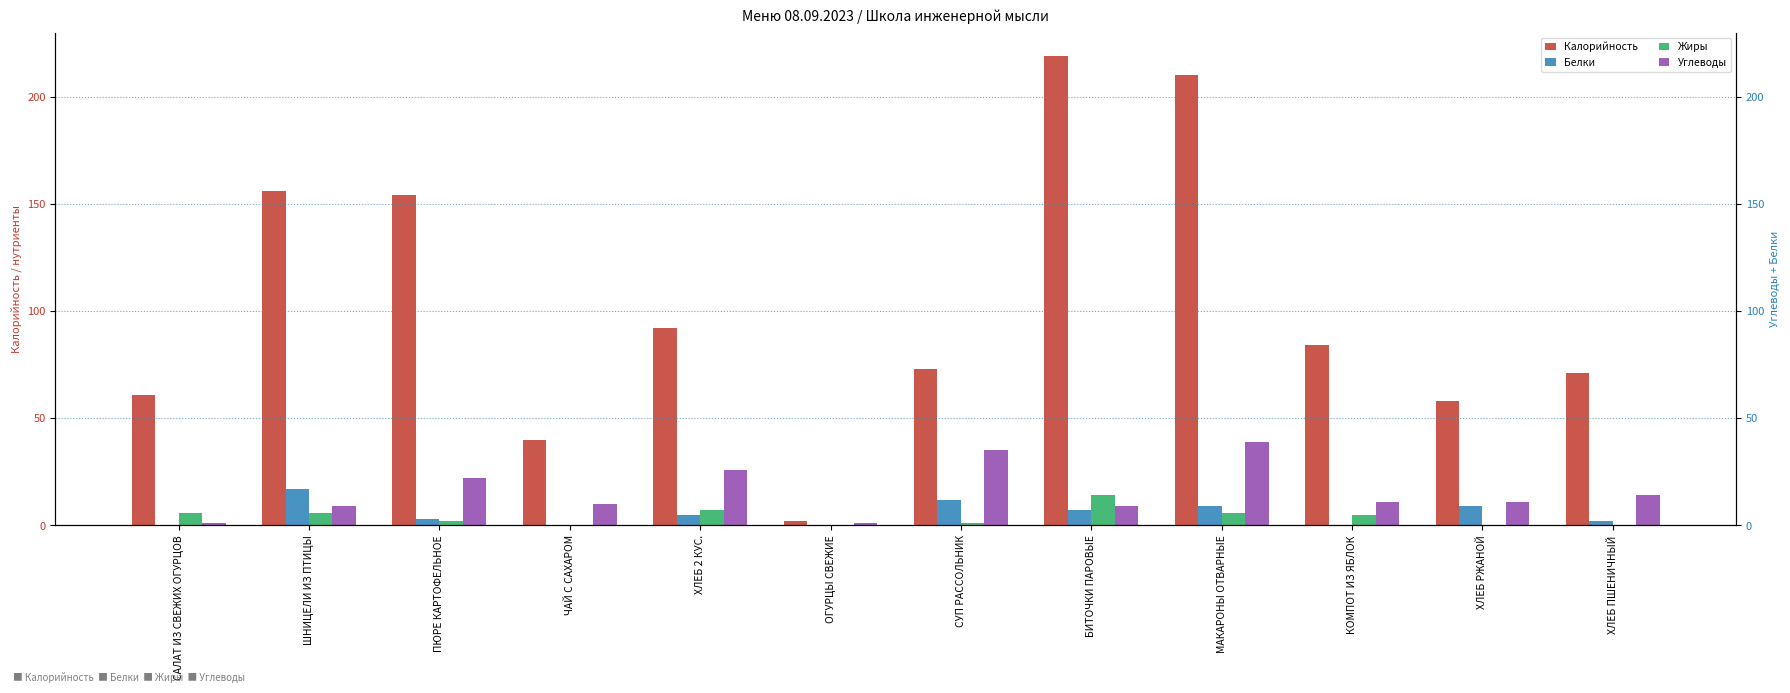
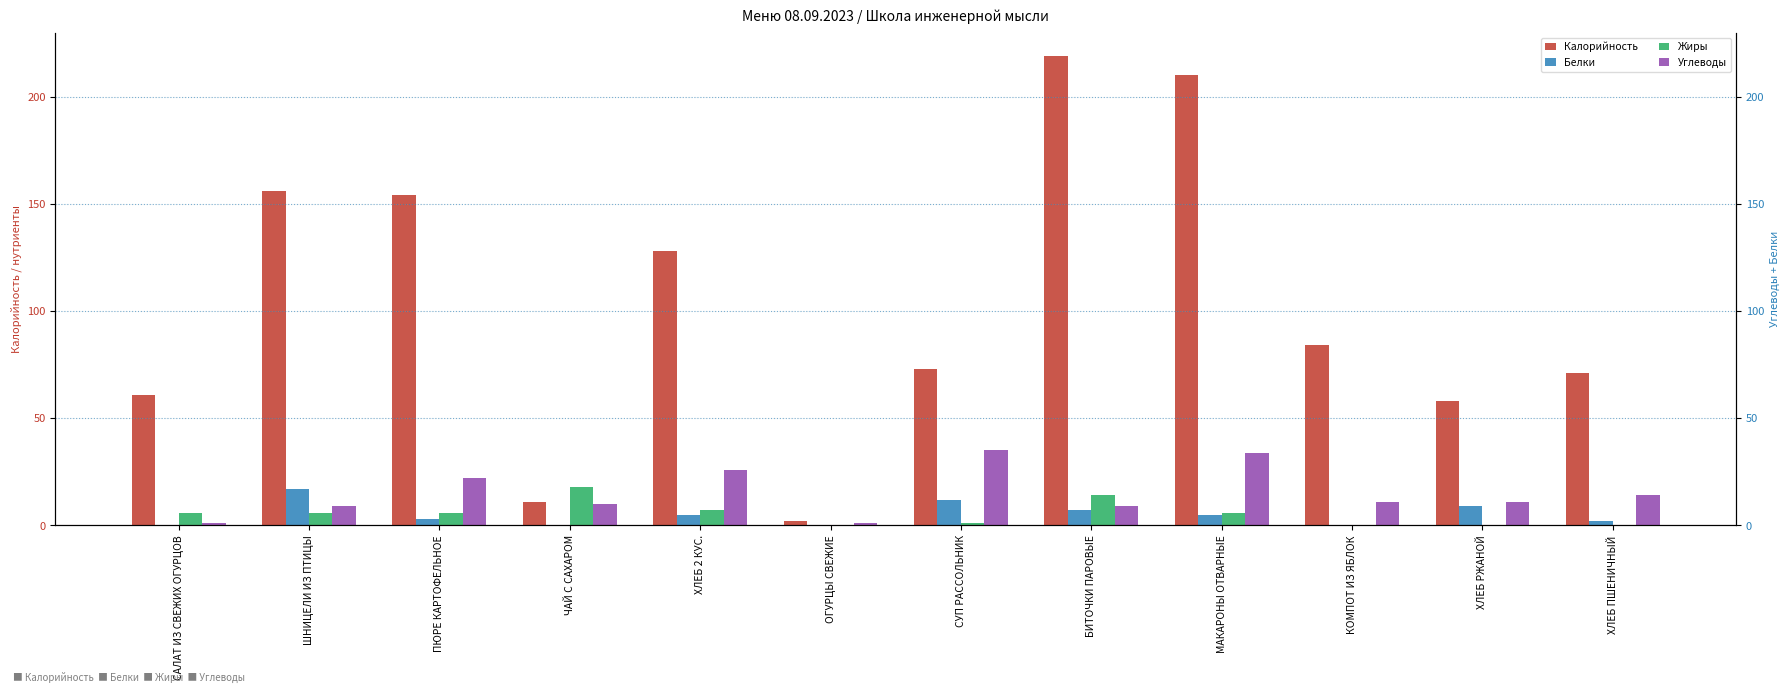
Жиры, ПЮРЕ КАРТОФЕЛЬНОЕ: 2 -> 6
Калорийность, ЧАЙ С САХАРОМ: 40 -> 11
Жиры, ЧАЙ С САХАРОМ: 0 -> 18
Калорийность, ХЛЕБ 2 КУС.: 92 -> 128
Белки, МАКАРОНЫ ОТВАРНЫЕ: 9 -> 5
Углеводы, МАКАРОНЫ ОТВАРНЫЕ: 39 -> 34
Жиры, КОМПОТ ИЗ ЯБЛОК: 5 -> 0
